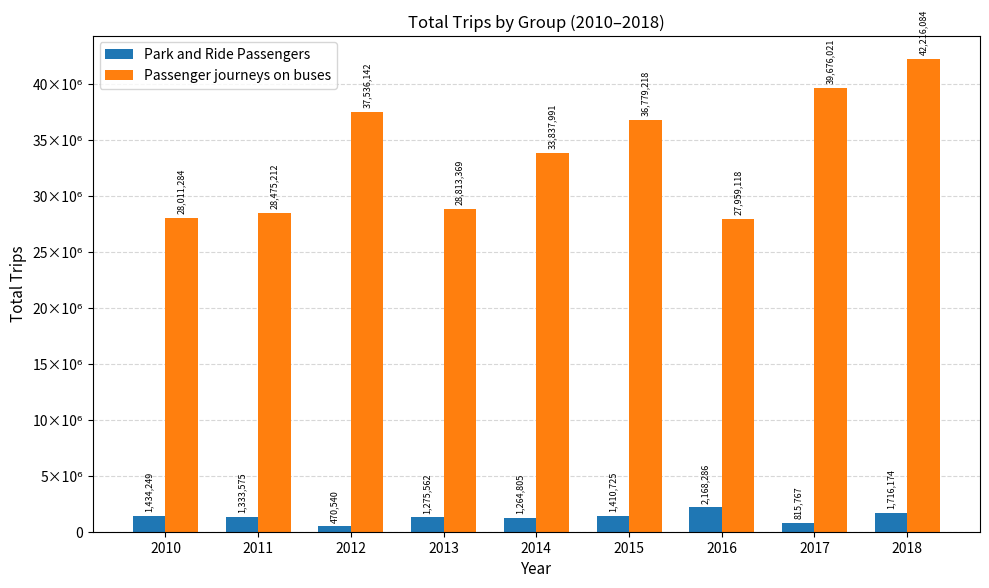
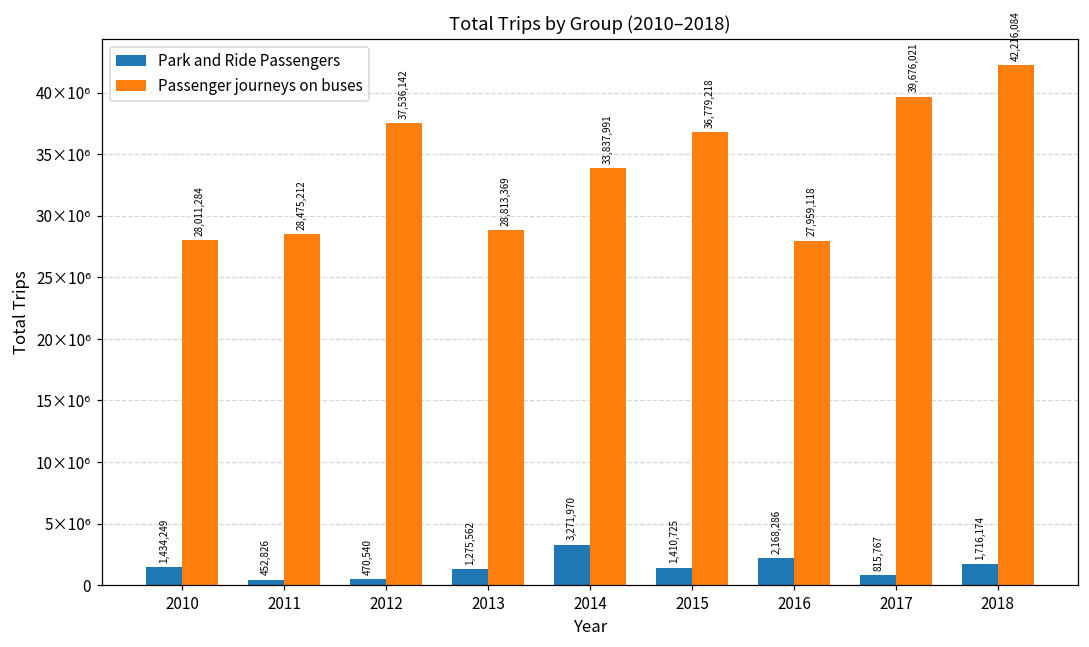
Park and Ride Passengers, 2011: 1,333,575 -> 452,826
Park and Ride Passengers, 2014: 1,264,805 -> 3,271,970
